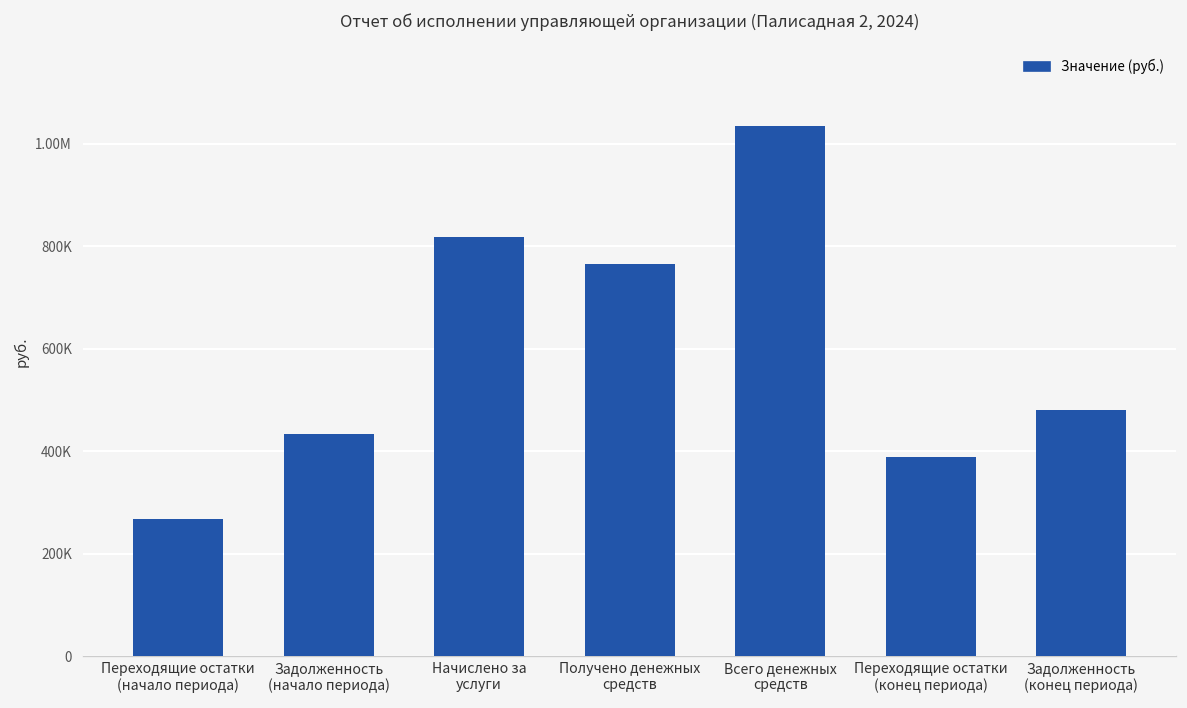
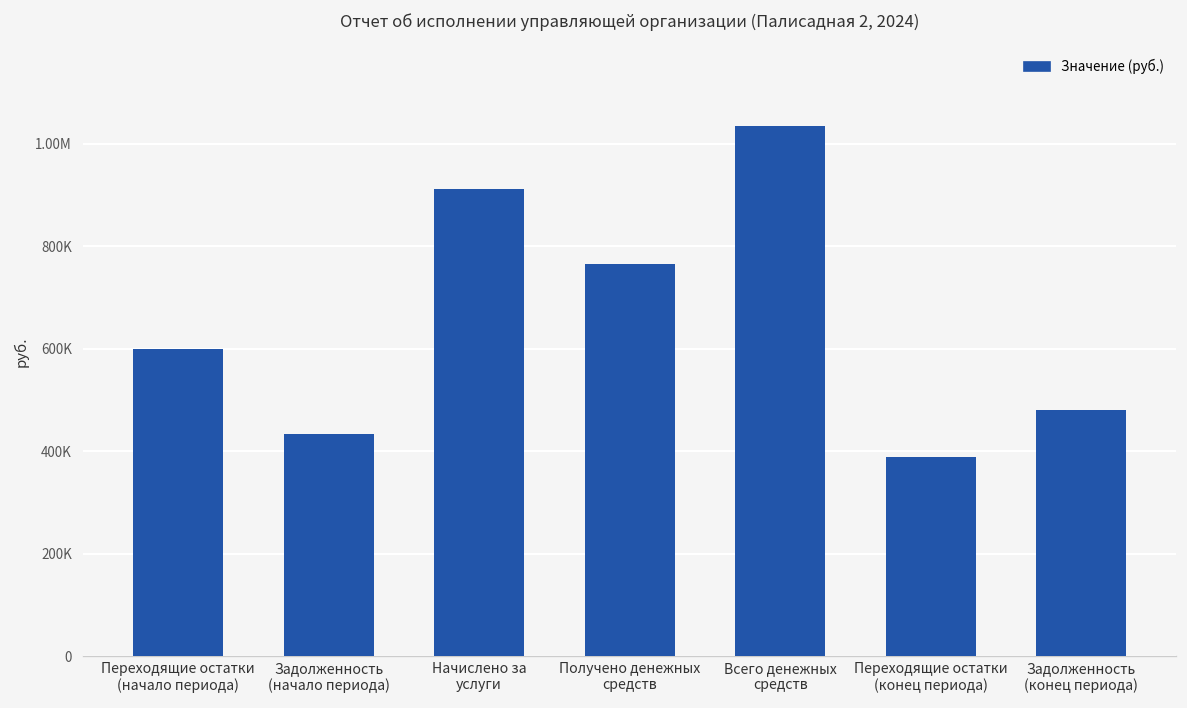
Переходящие остатки (начало периода): 270000 -> 600000
Начислено за услуги: 820000 -> 910000
